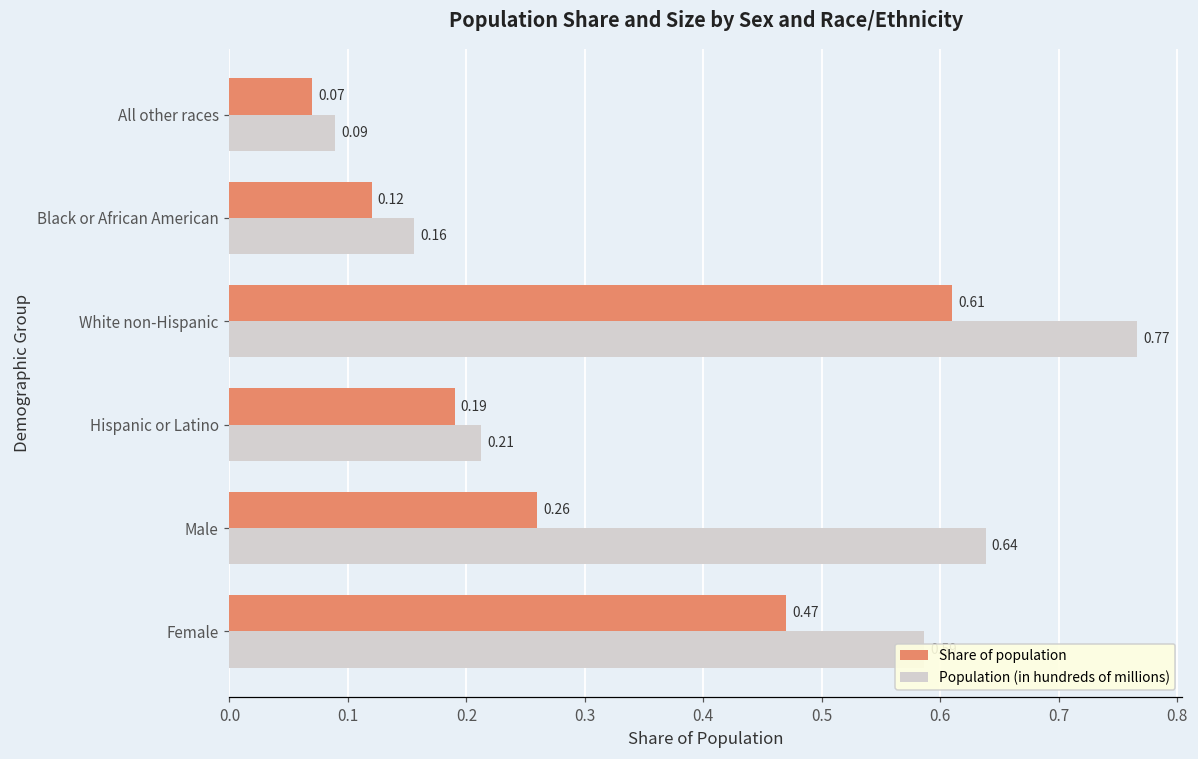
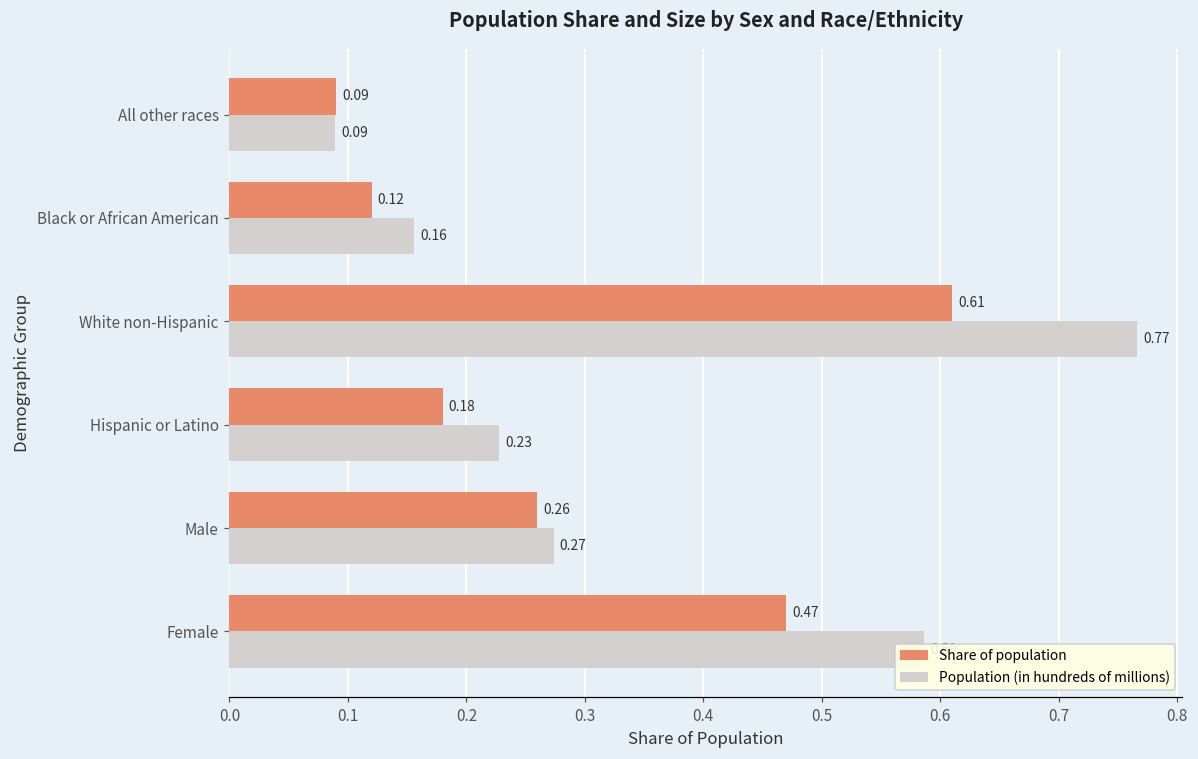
Share of population, All other races: 0.07 -> 0.09
Share of population, Hispanic or Latino: 0.19 -> 0.18
Population (in hundreds of millions), Hispanic or Latino: 0.21 -> 0.23
Population (in hundreds of millions), Male: 0.64 -> 0.27
